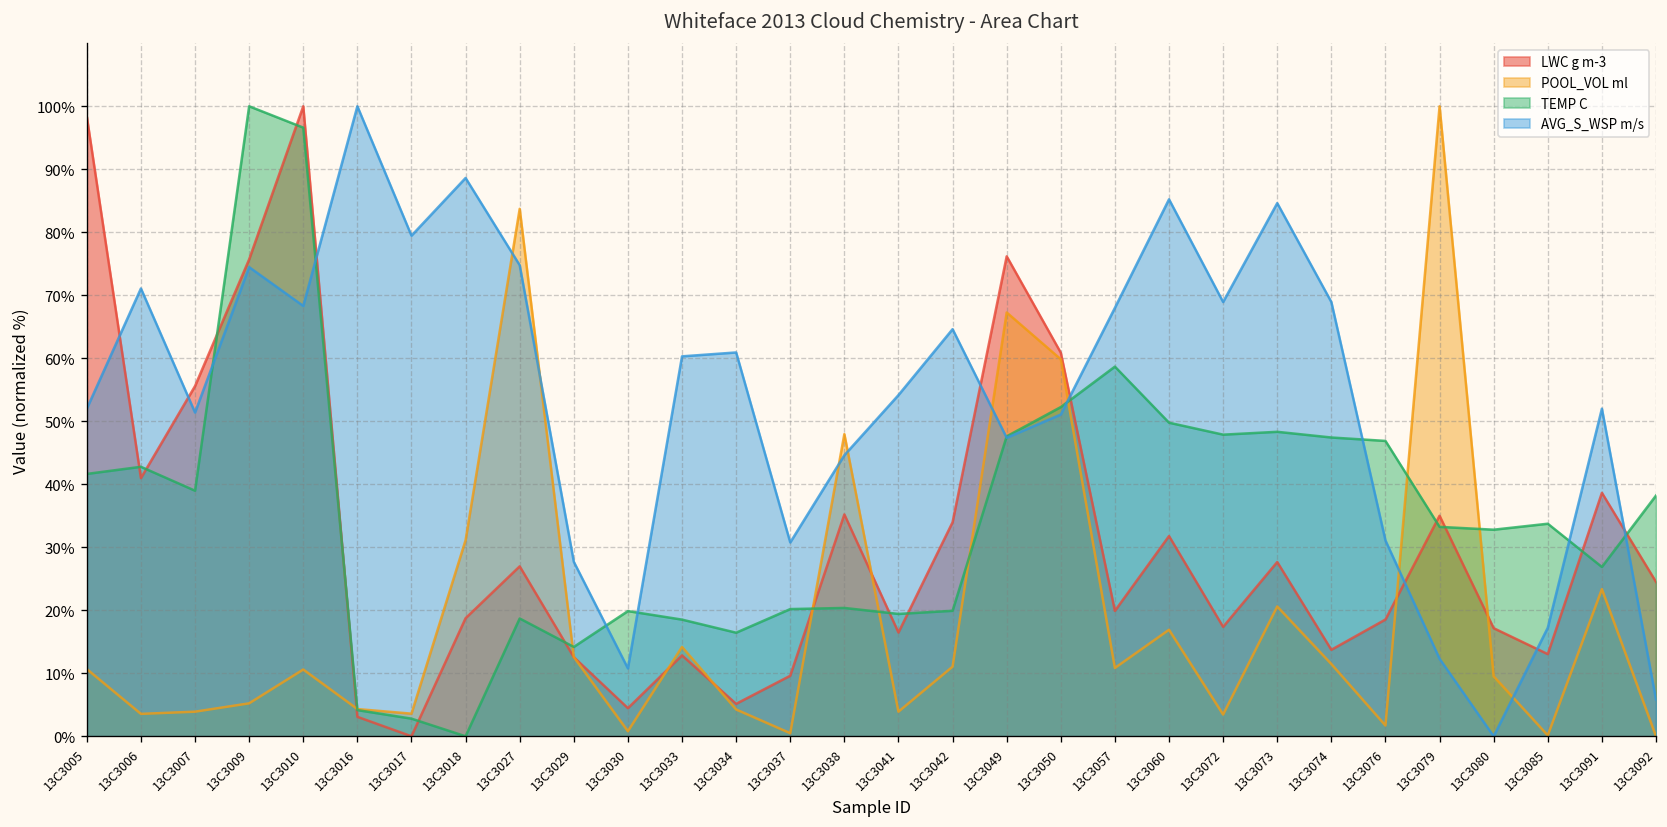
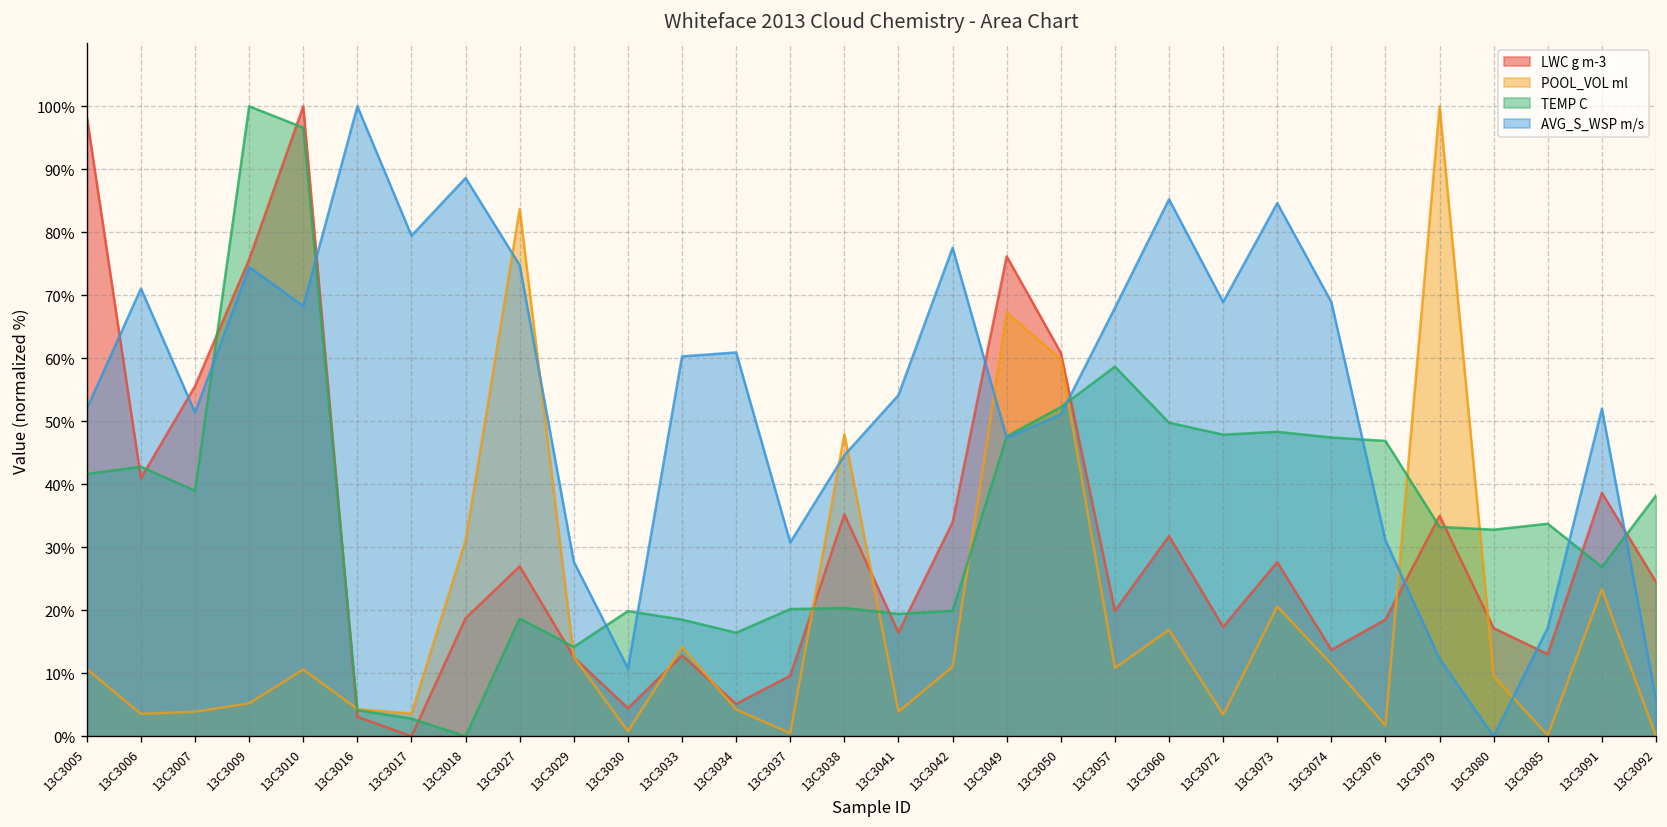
AVG_S_WSP m/s, 13C3042: 65% -> 78%
